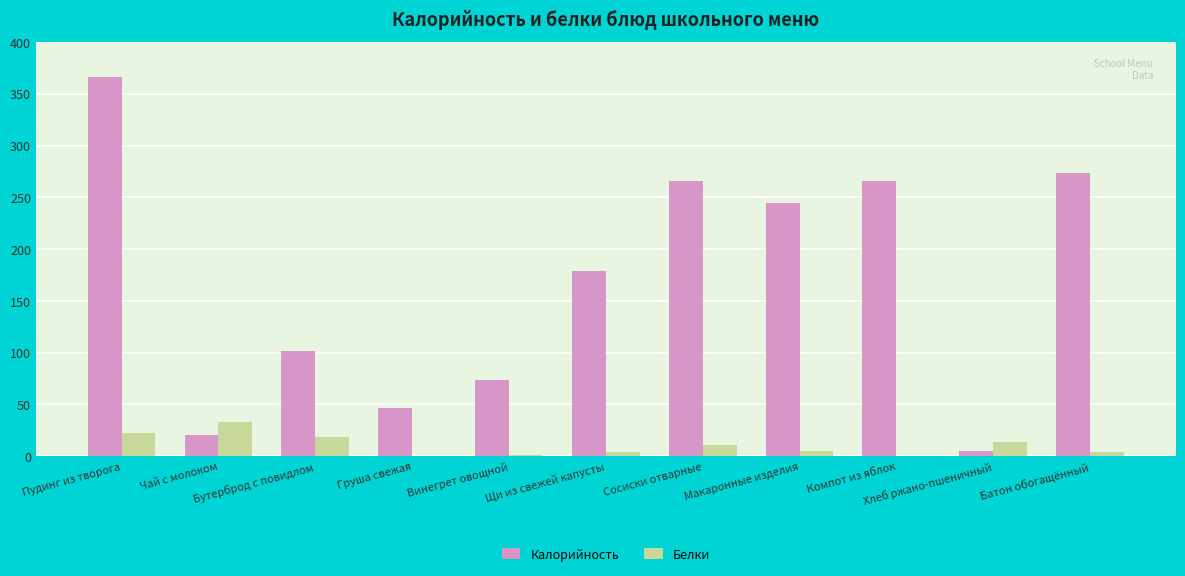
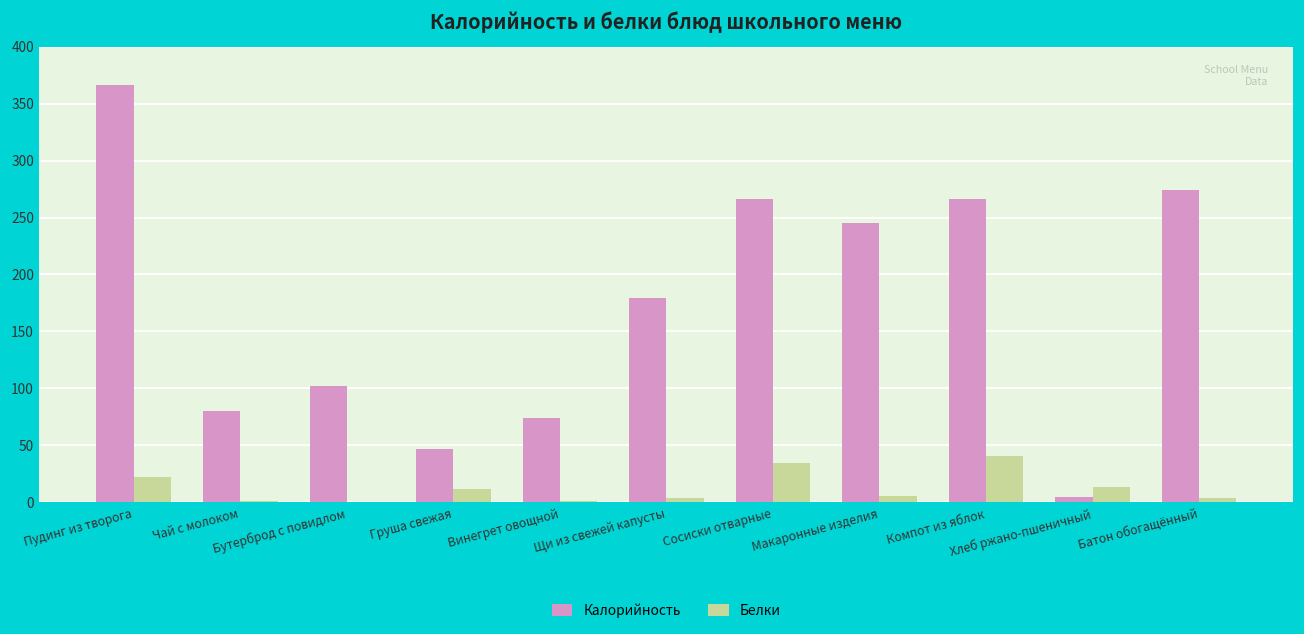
Калорийность, Чай с молоком: 21 -> 80
Белки, Чай с молоком: 33 -> 2
Белки, Бутерброд с повидлом: 19 -> 0
Белки, Груша свежая: 0 -> 12
Белки, Сосиски отварные: 11 -> 34
Белки, Компот из яблок: 0 -> 41
